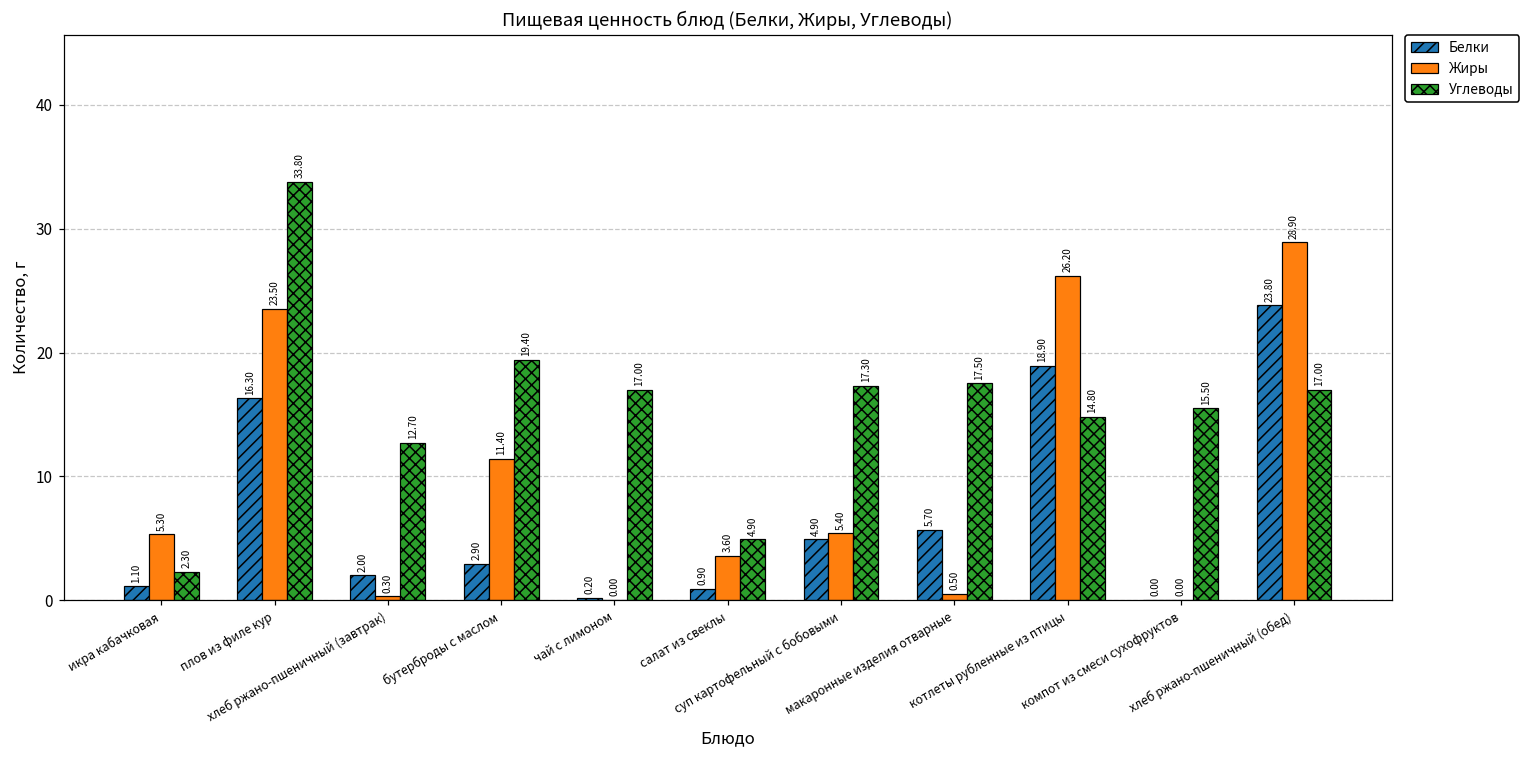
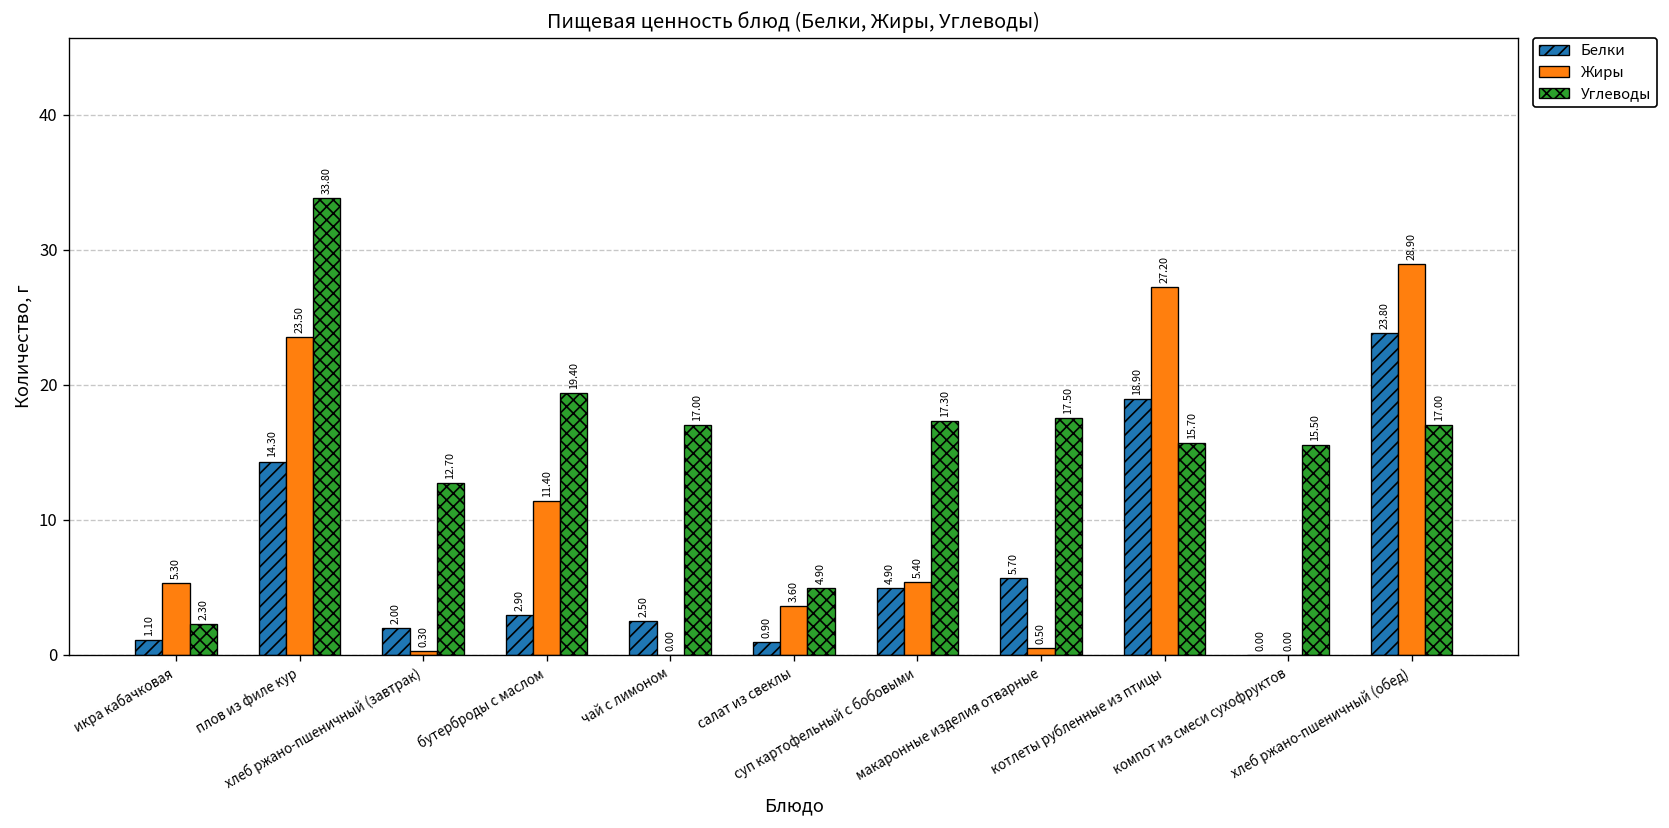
Белки, плов из филе кур: 16.30 -> 14.30
Белки, чай с лимоном: 0.20 -> 2.50
Жиры, котлеты рубленные из птицы: 26.20 -> 27.20
Углеводы, котлеты рубленные из птицы: 14.80 -> 15.70
